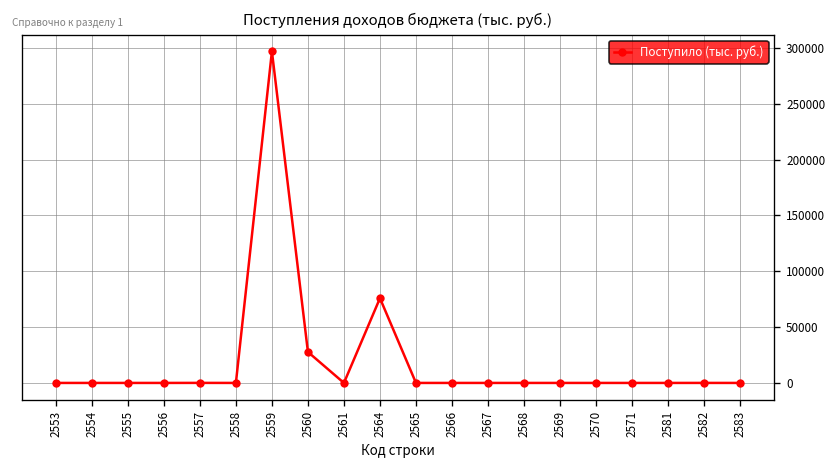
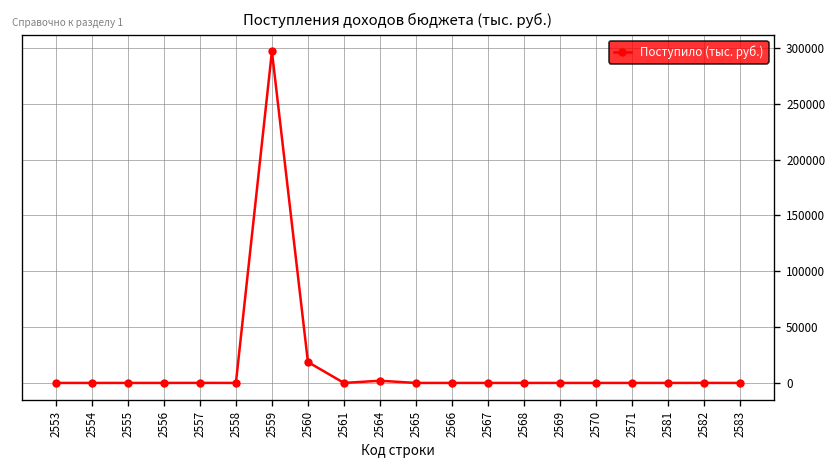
2560: 30000 -> 20000
2564: 80000 -> 0
